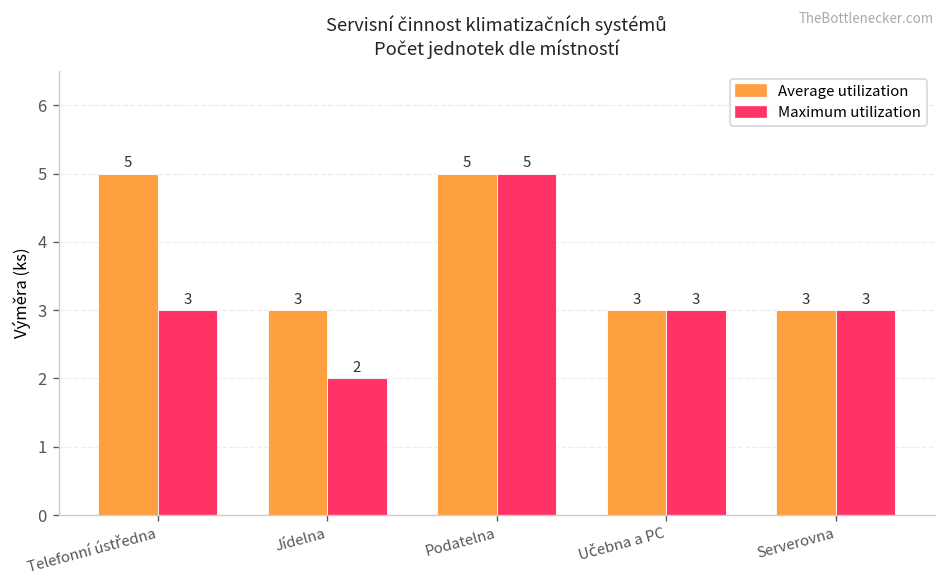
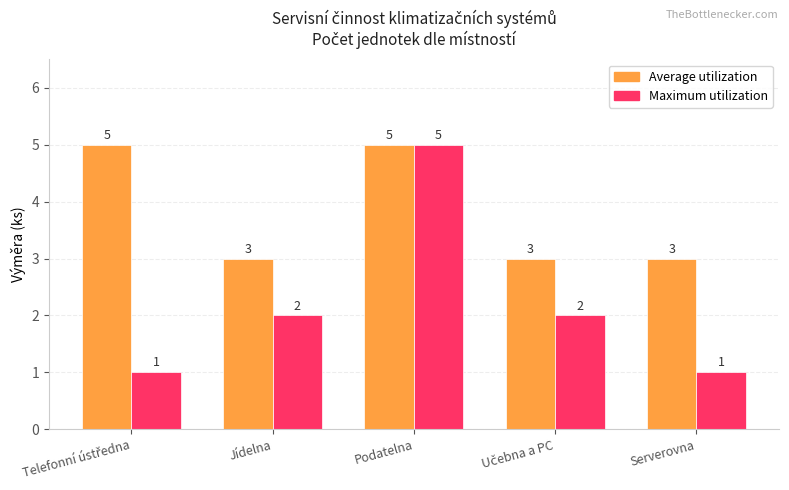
Maximum utilization, Telefonní ústředna: 3 -> 1
Maximum utilization, Učebna a PC: 3 -> 2
Maximum utilization, Serverovna: 3 -> 1
